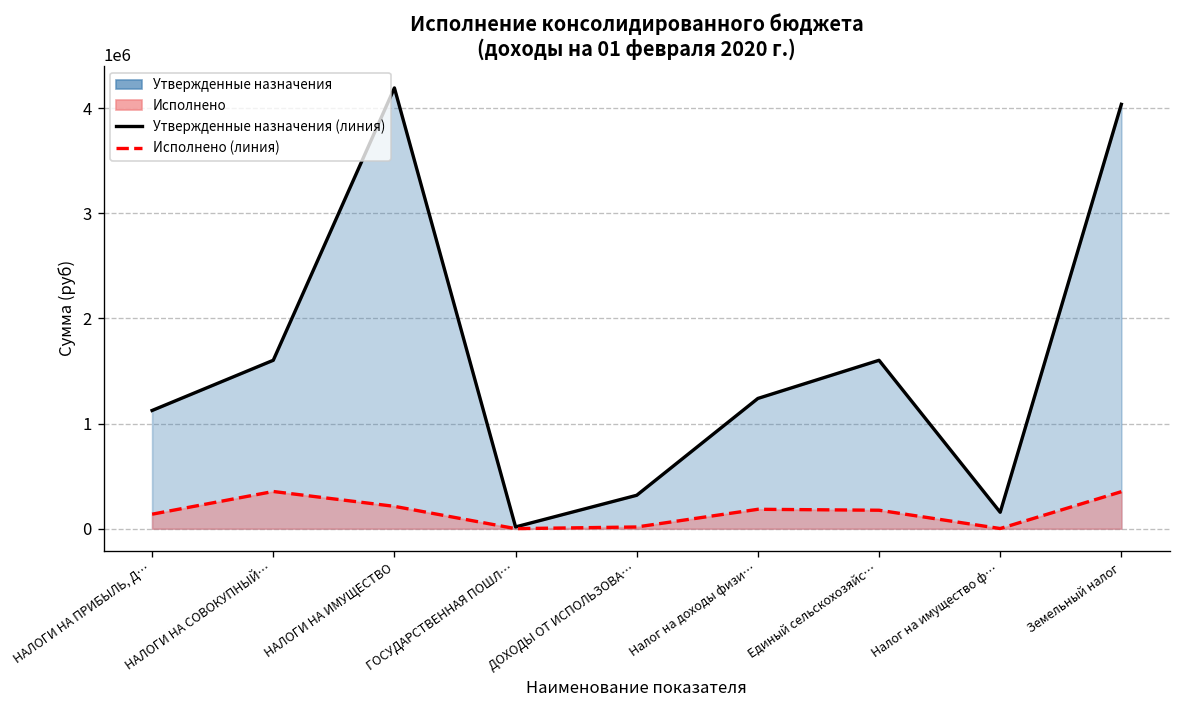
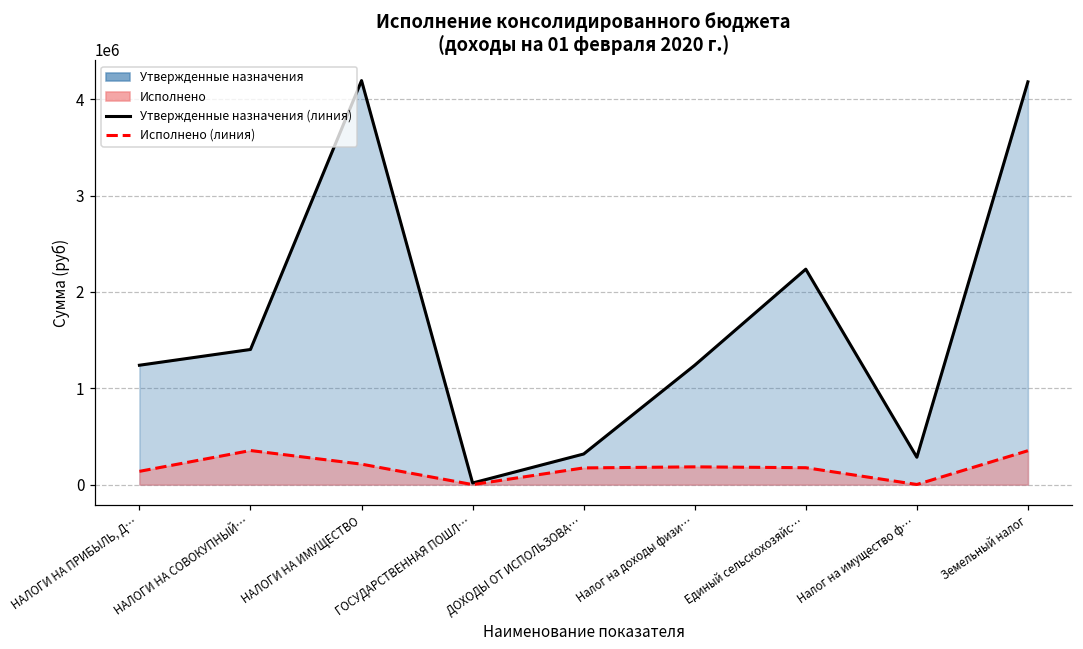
Утвержденные назначения, НАЛОГИ НА ПРИБЫЛЬ, Д…: 1100000 -> 1200000
Утвержденные назначения, НАЛОГИ НА СОВОКУПНЫЙ…: 1600000 -> 1400000
Исполнено, ДОХОДЫ ОТ ИСПОЛЬЗОВА…: 0 -> 200000
Утвержденные назначения, Единый сельскохозяйс…: 1600000 -> 2200000
Утвержденные назначения, Налог на имущество ф…: 200000 -> 300000
Утвержденные назначения, Земельный налог: 4000000 -> 4200000
